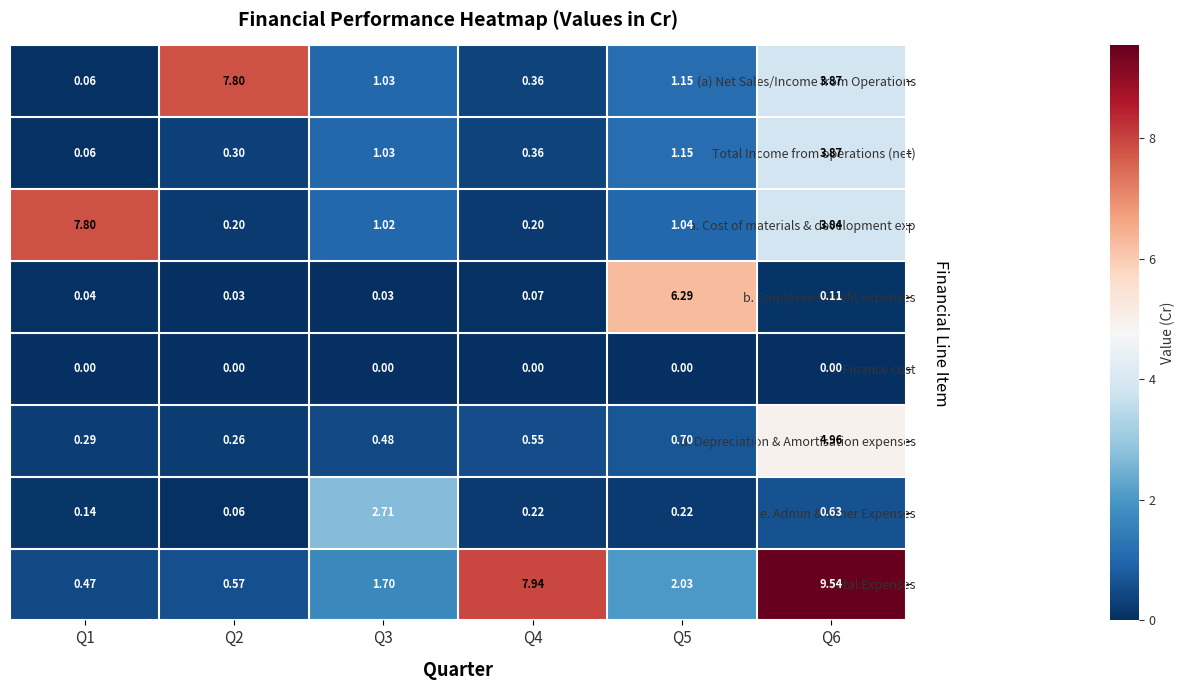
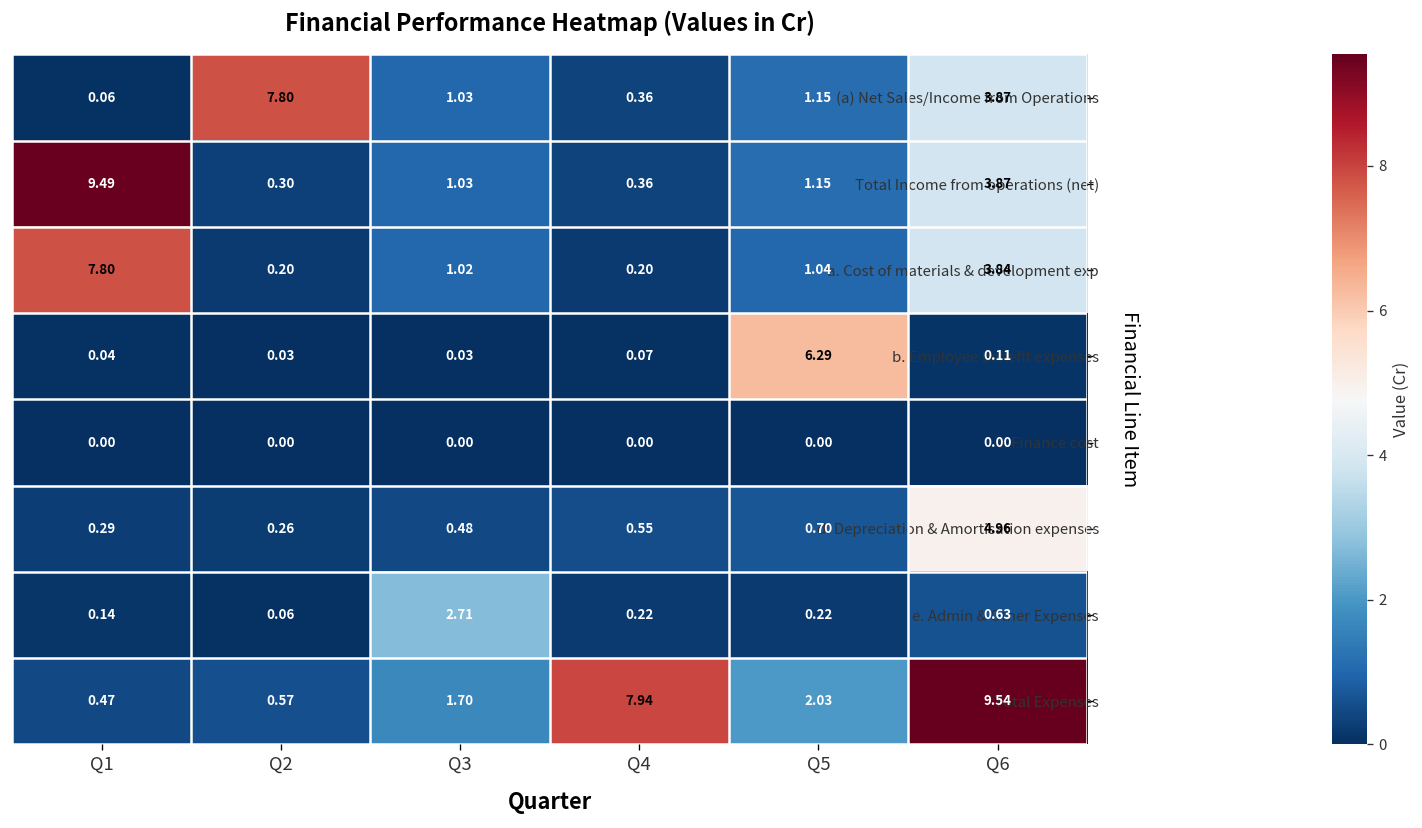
Total Income from operations (net), Q1: 0.06 -> 9.49
